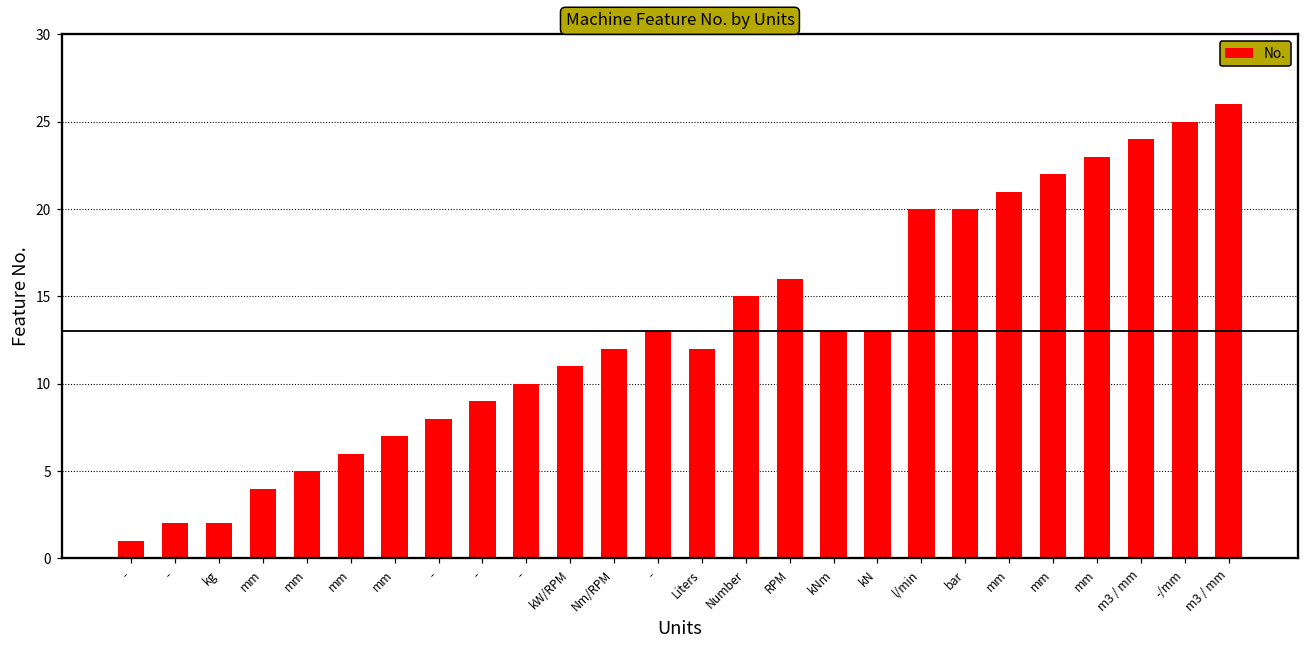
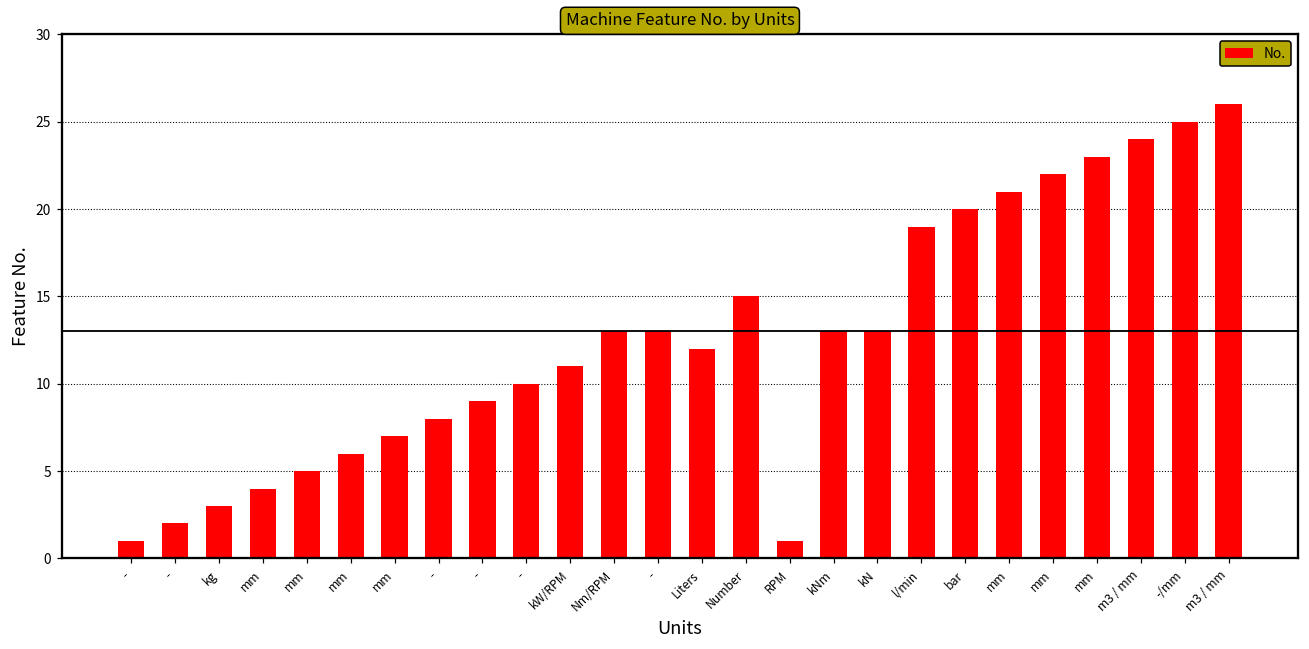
kg: 2 -> 3
Nm/RPM: 12 -> 13
RPM: 16 -> 1
l/min: 20 -> 19
